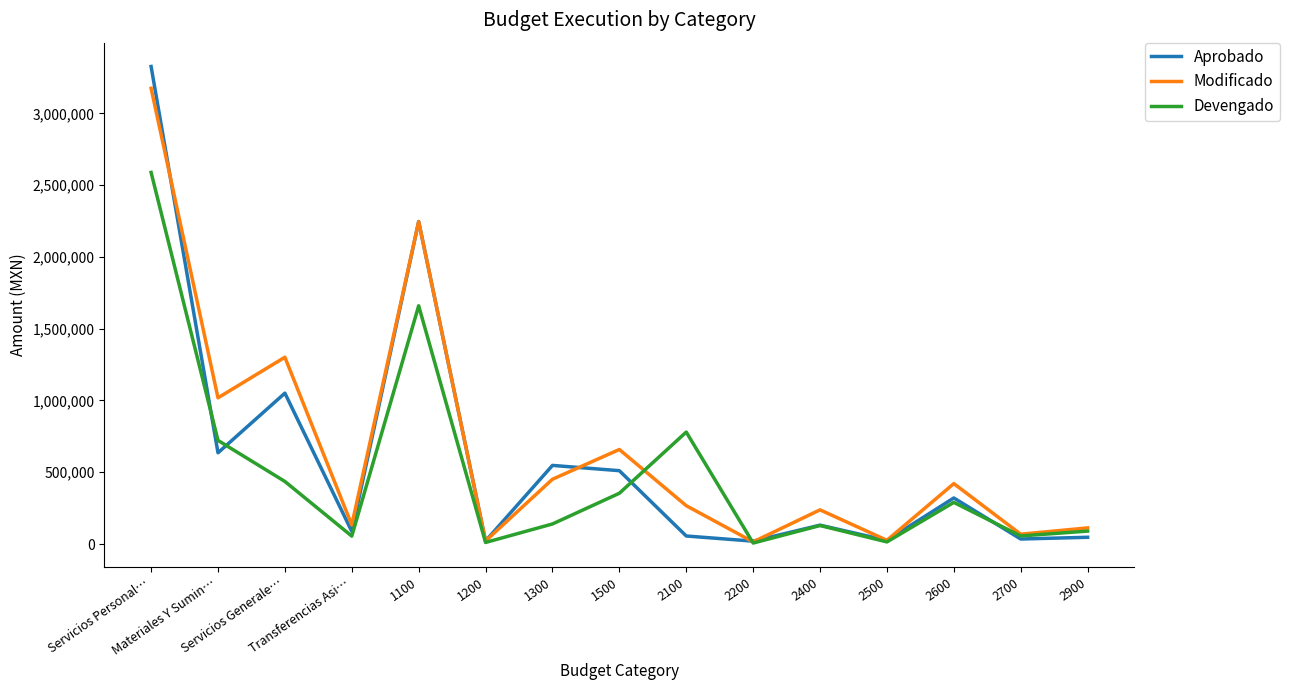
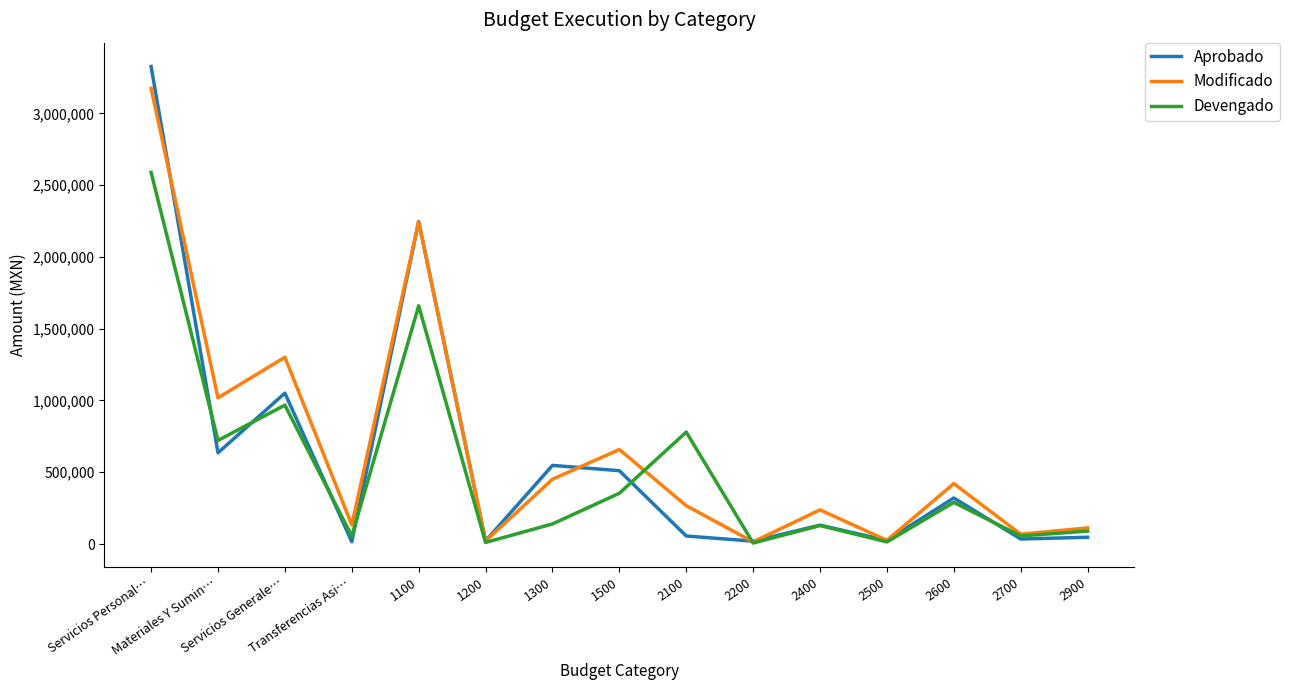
Devengado, Servicios Generale…: 440,000 -> 970,000
Aprobado, Transferencias Asi…: 90,000 -> 20,000
